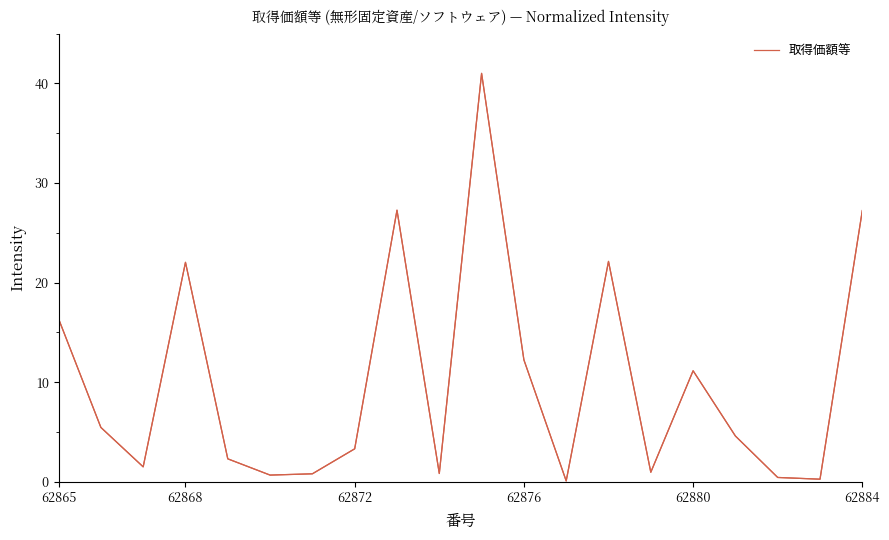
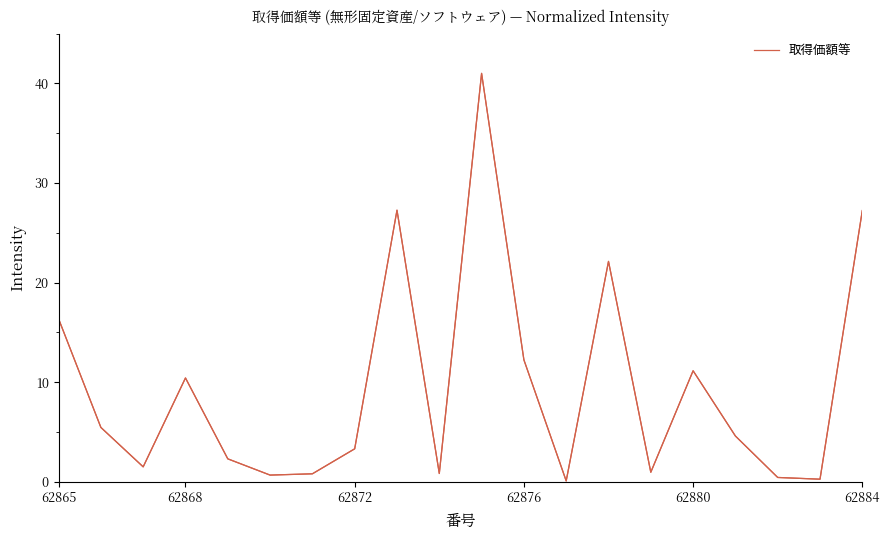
62868: 22 -> 10
